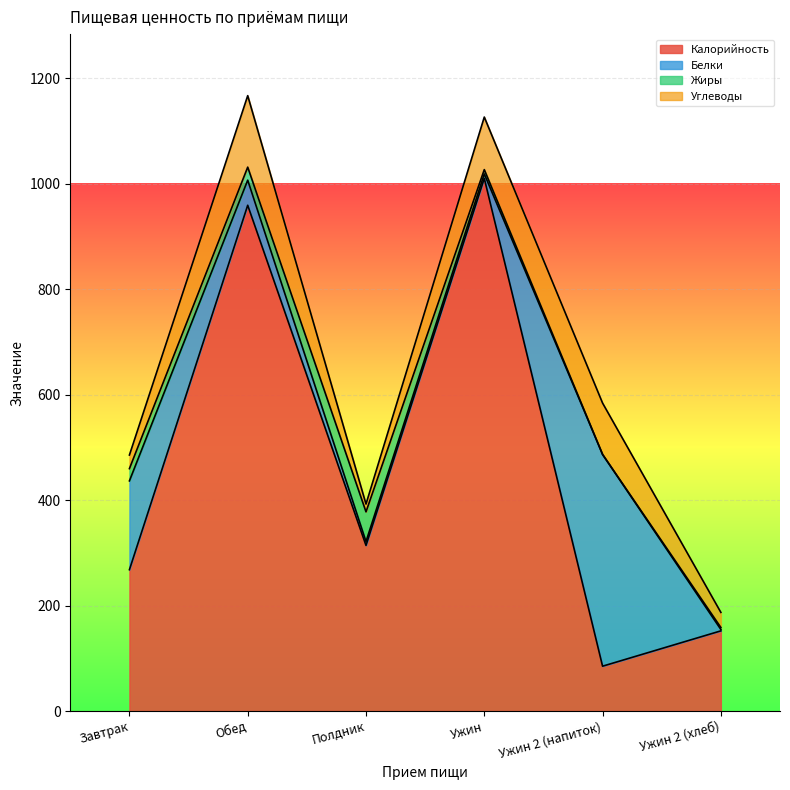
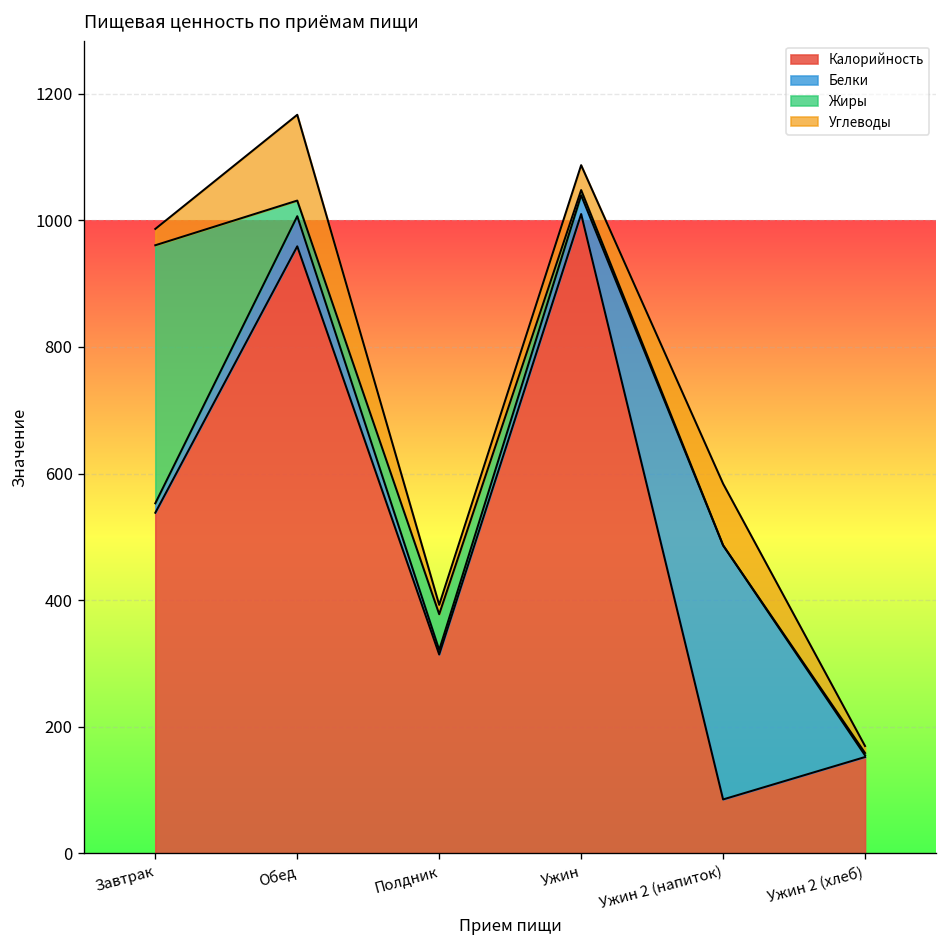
Калорийность, Завтрак: 270 -> 540
Белки, Завтрак: 170 -> 10
Жиры, Завтрак: 20 -> 410
Белки, Ужин: 10 -> 30
Углеводы, Ужин: 100 -> 40
Углеводы, Ужин 2 (хлеб): 30 -> 10
